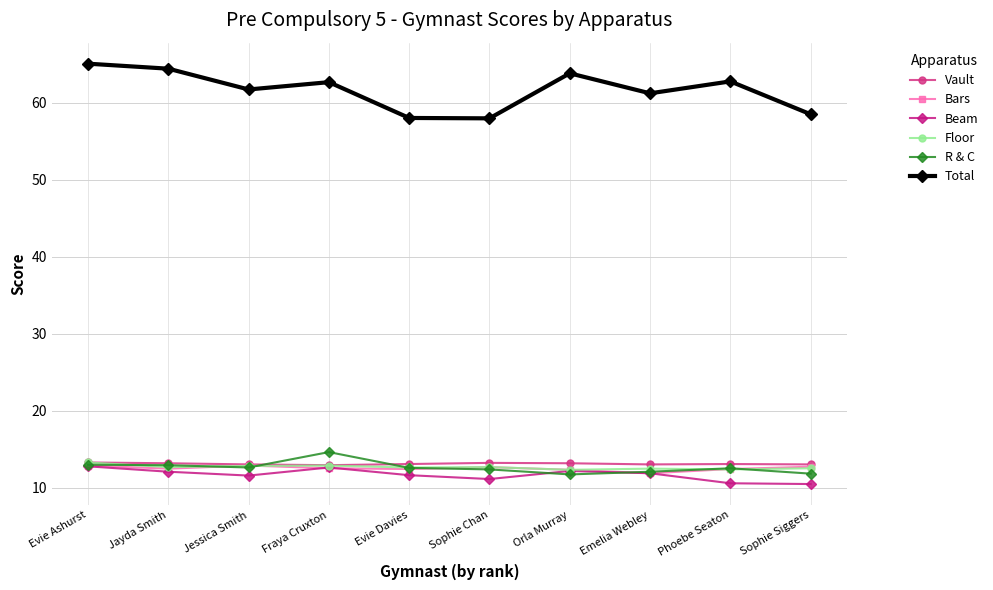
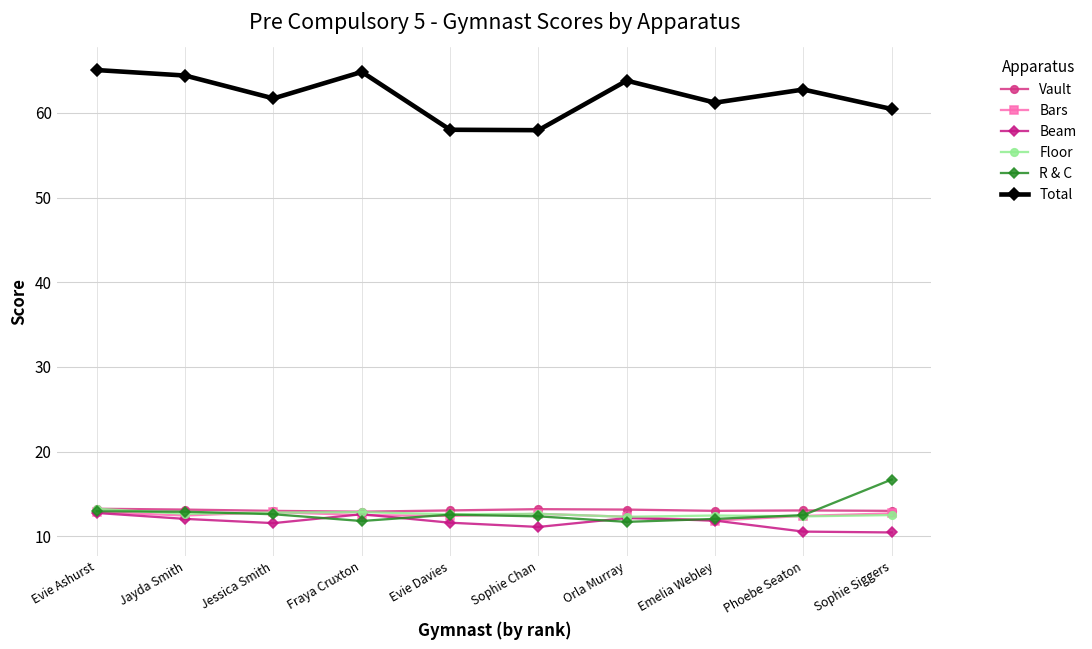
R & C, Fraya Cruxton: 15 -> 12
Total, Fraya Cruxton: 63 -> 65
R & C, Sophie Siggers: 12 -> 17
Total, Sophie Siggers: 58 -> 60
